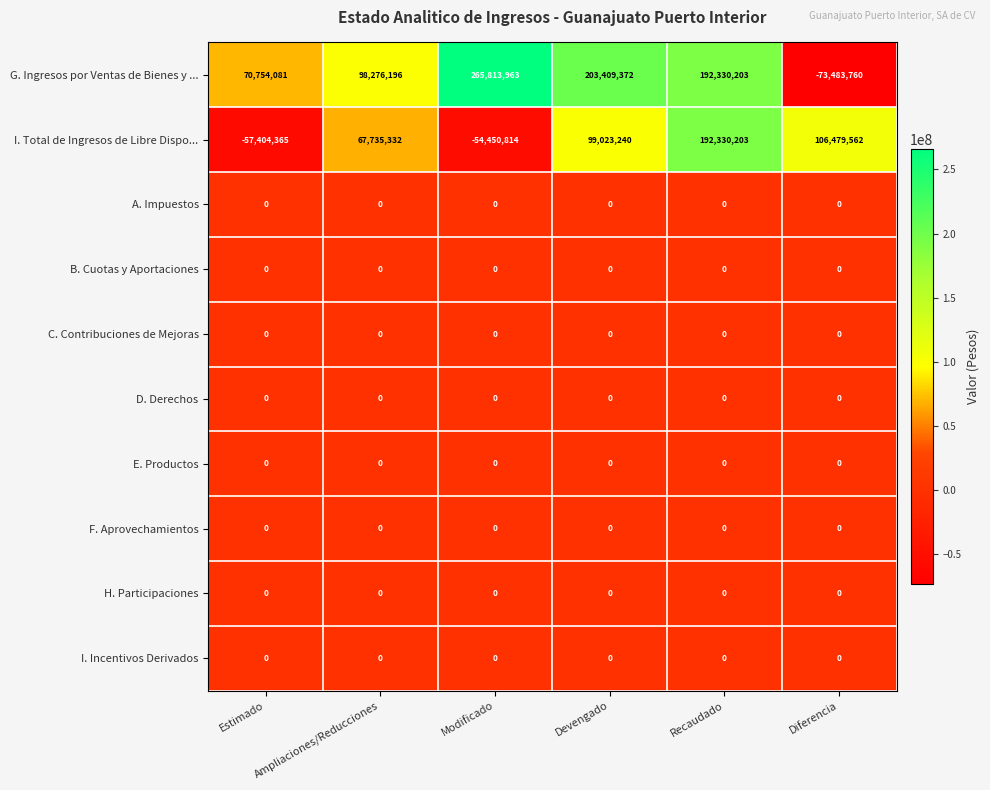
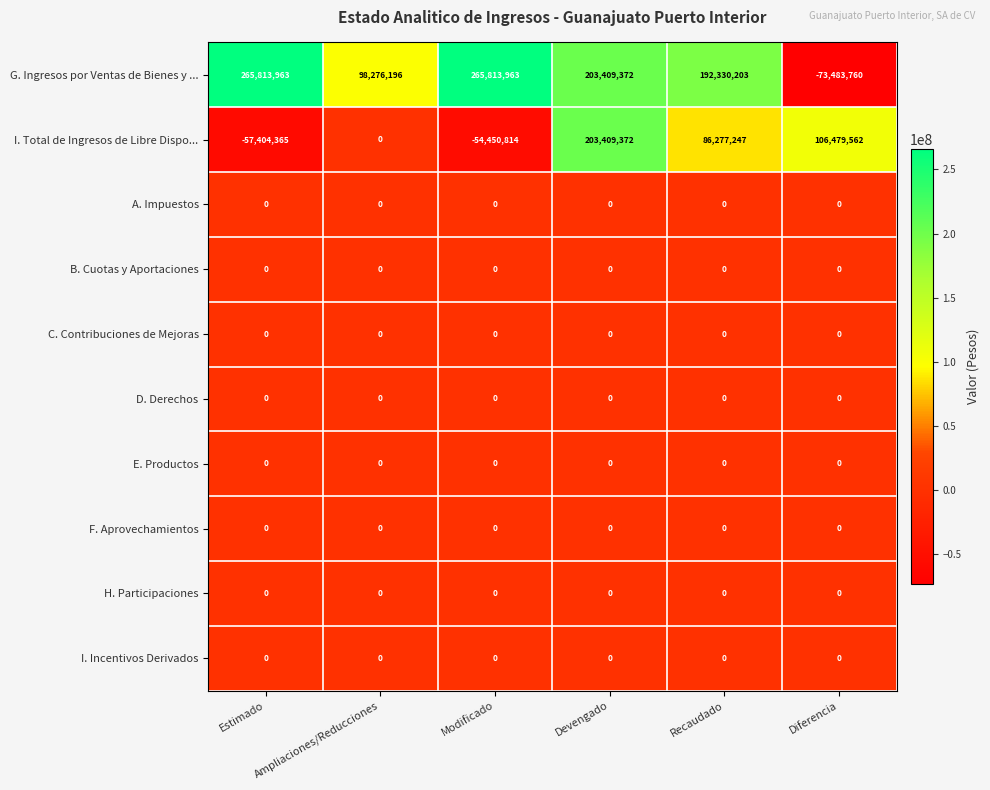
G. Ingresos por Ventas de Bienes y ..., Estimado: 70,754,081 -> 265,813,963
I. Total de Ingresos de Libre Dispo..., Ampliaciones/Reducciones: 67,735,332 -> 0
I. Total de Ingresos de Libre Dispo..., Devengado: 99,023,240 -> 203,409,372
I. Total de Ingresos de Libre Dispo..., Recaudado: 192,330,203 -> 86,277,247
